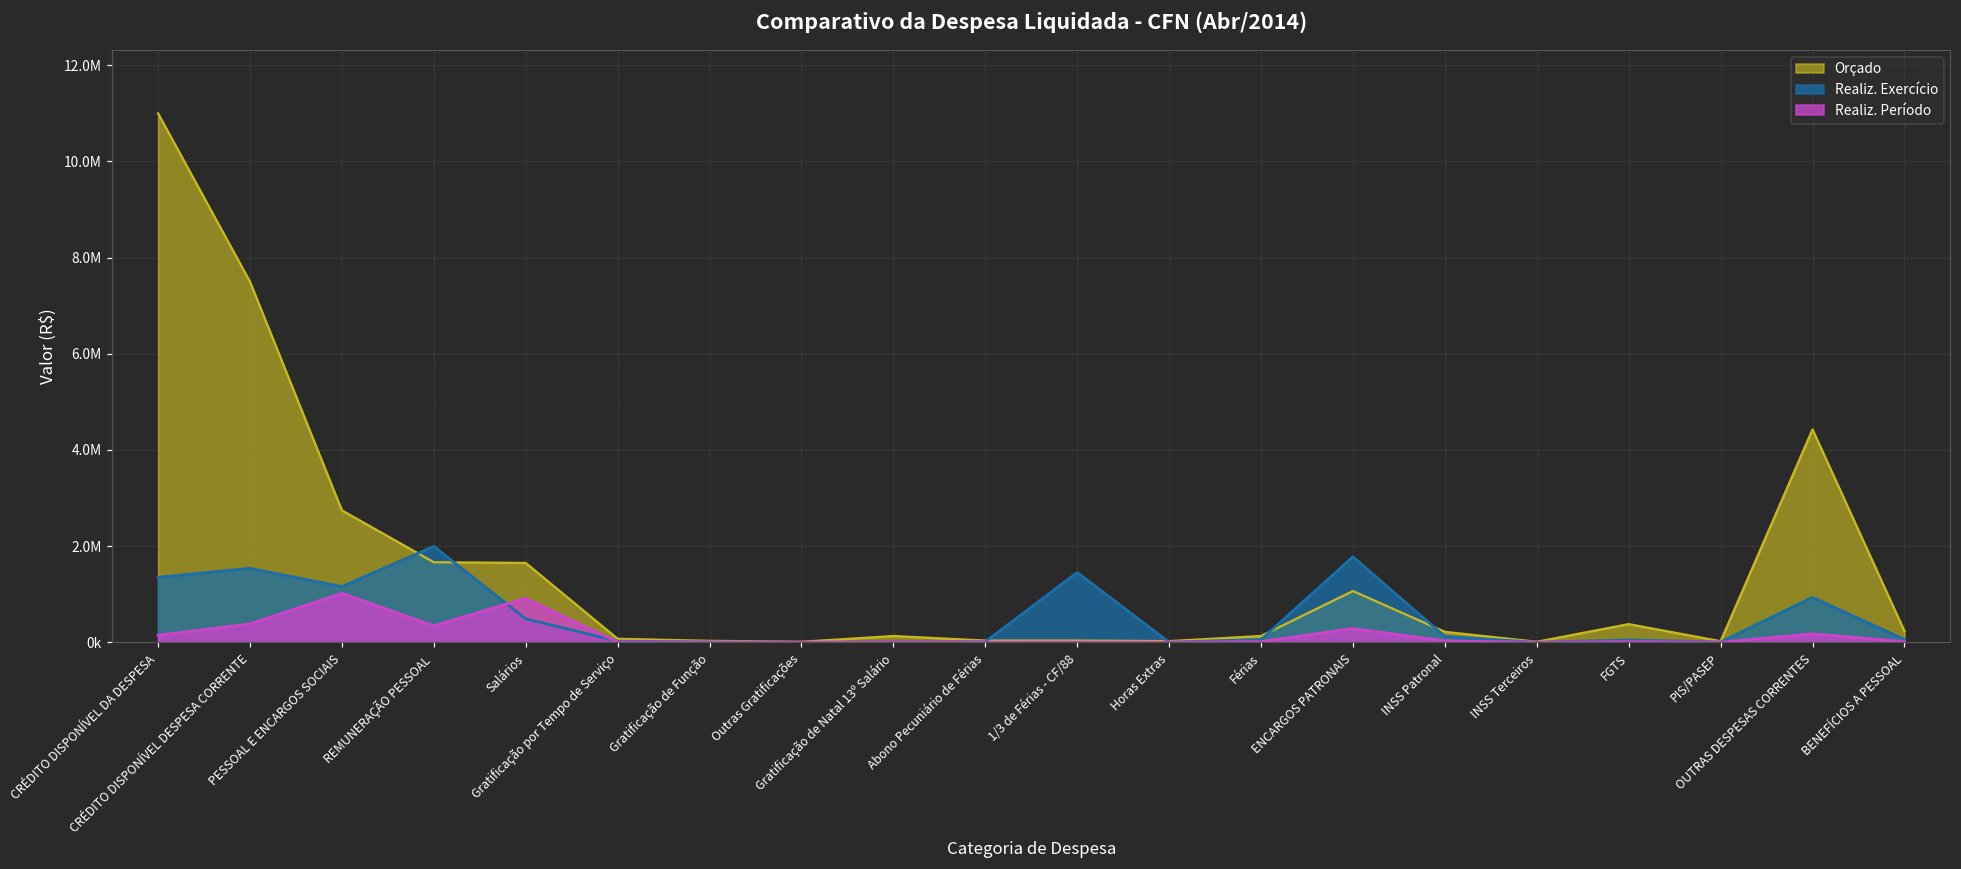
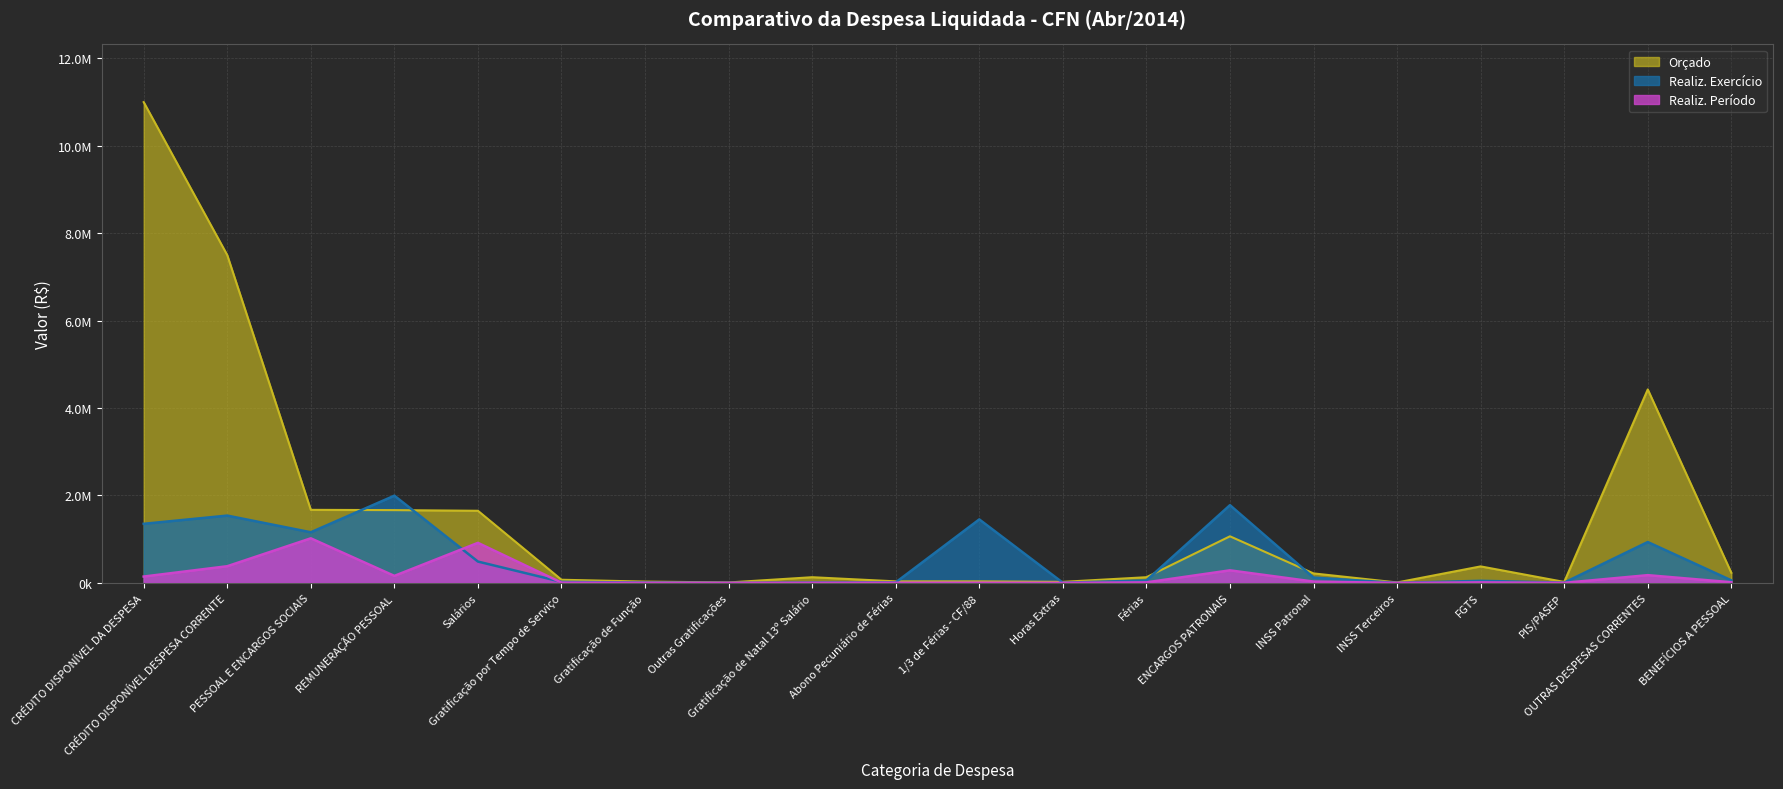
Orçado, PESSOAL E ENCARGOS SOCIAIS: 2700000 -> 1700000
Realiz. Período, REMUNERAÇÃO PESSOAL: 300000 -> 200000
